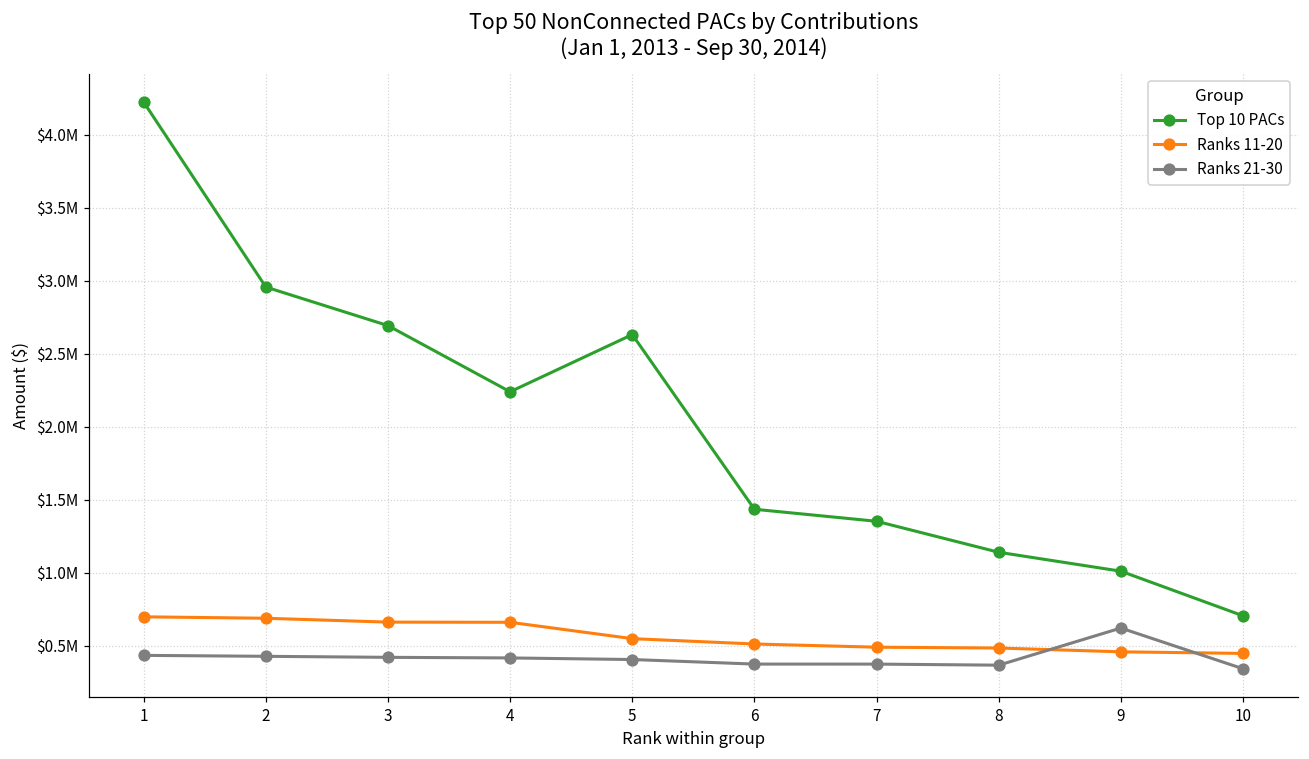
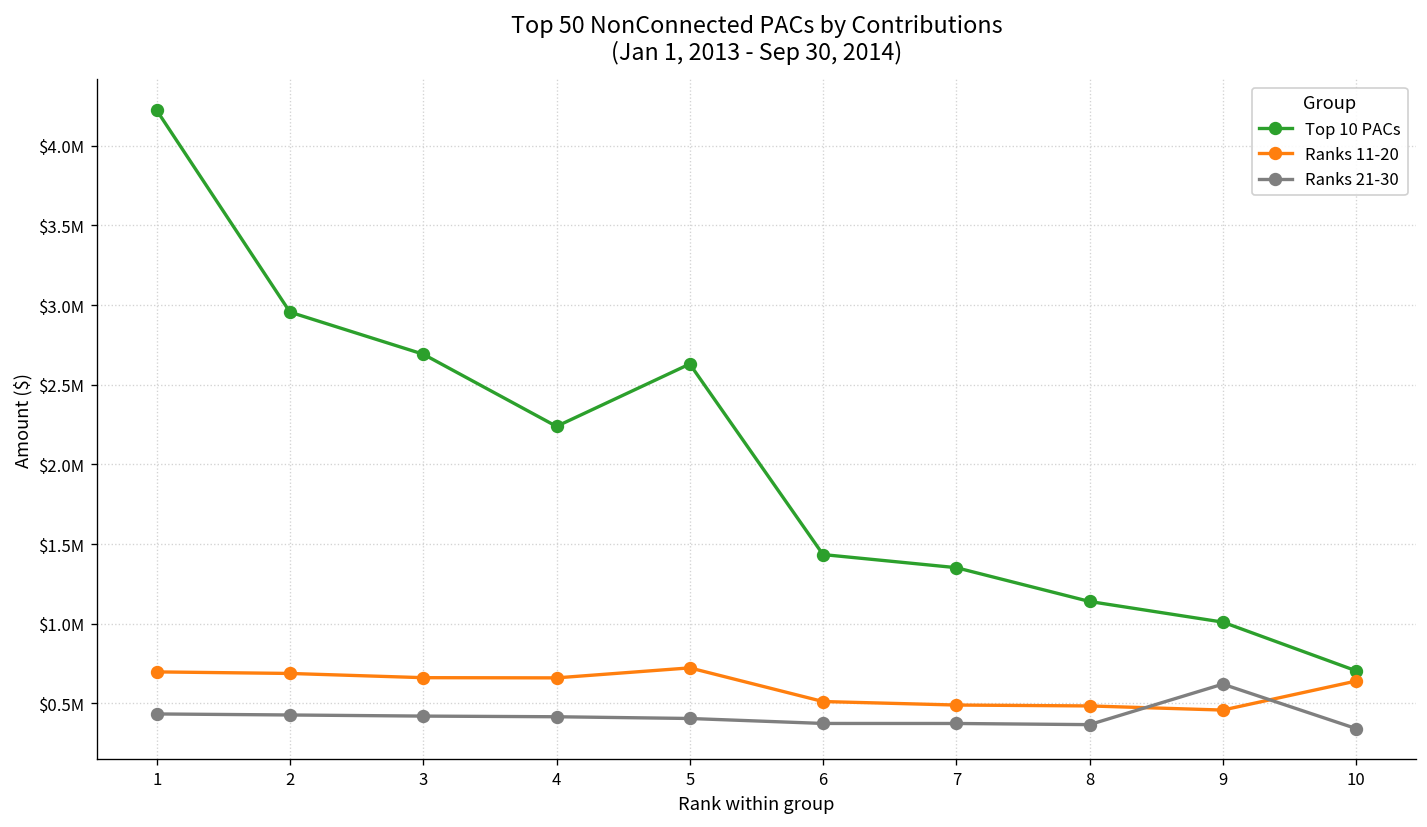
Ranks 11-20, 5: $550000 -> $720000
Ranks 11-20, 10: $450000 -> $640000
